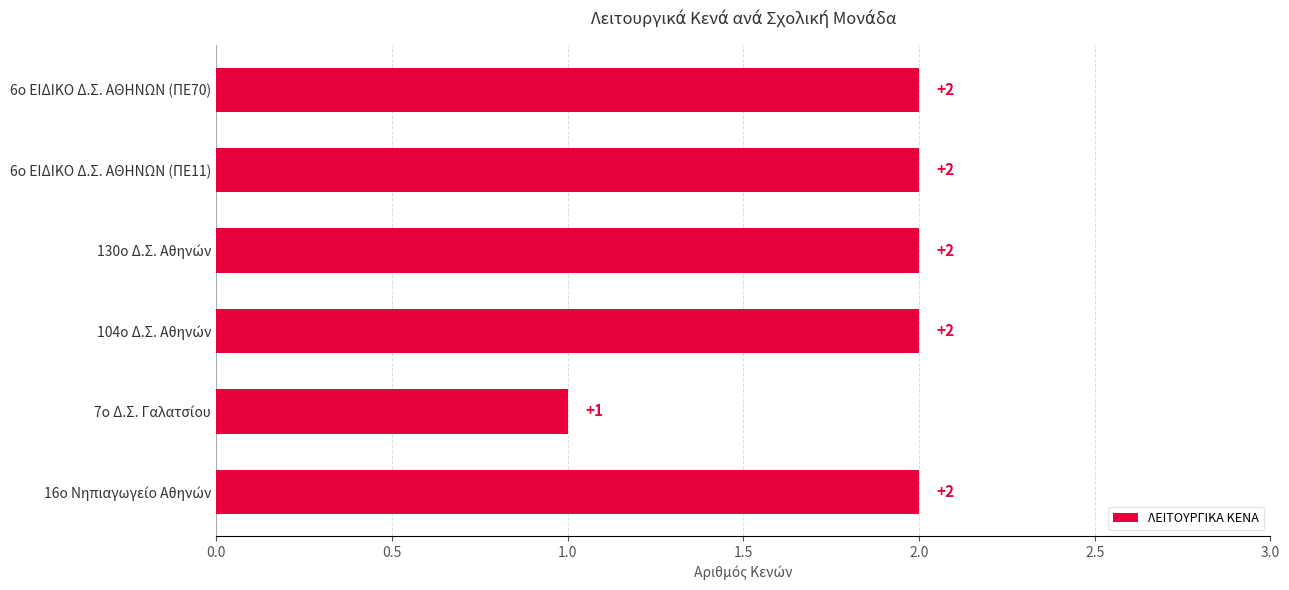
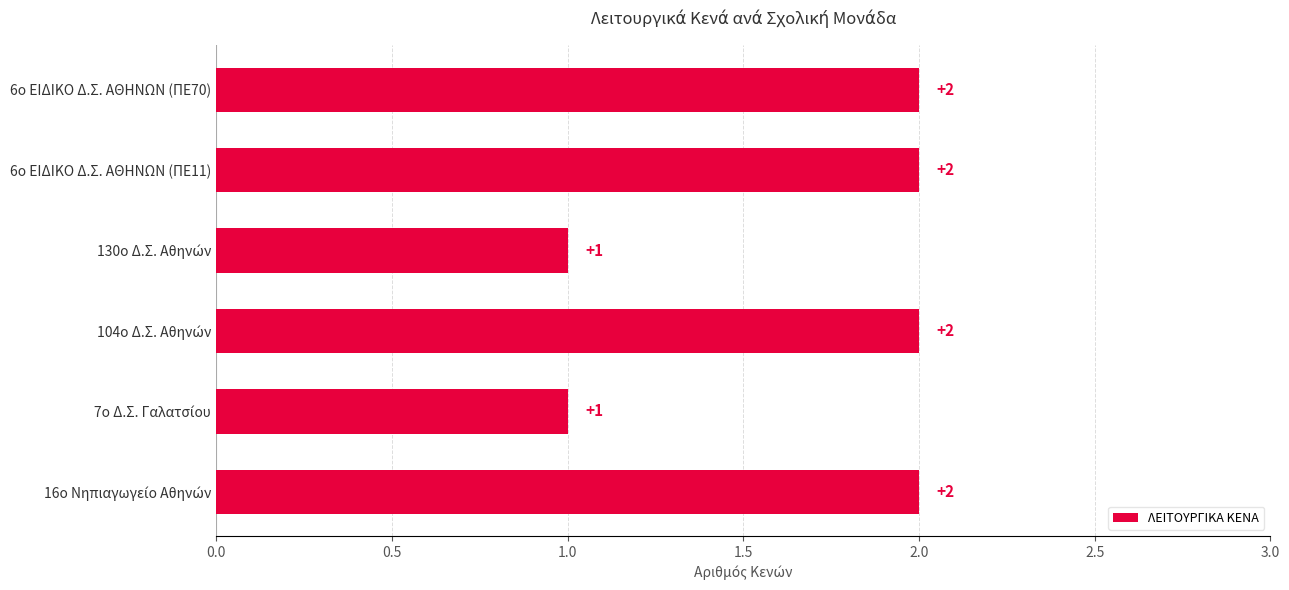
130ο Δ.Σ. Αθηνών: +2 -> +1
